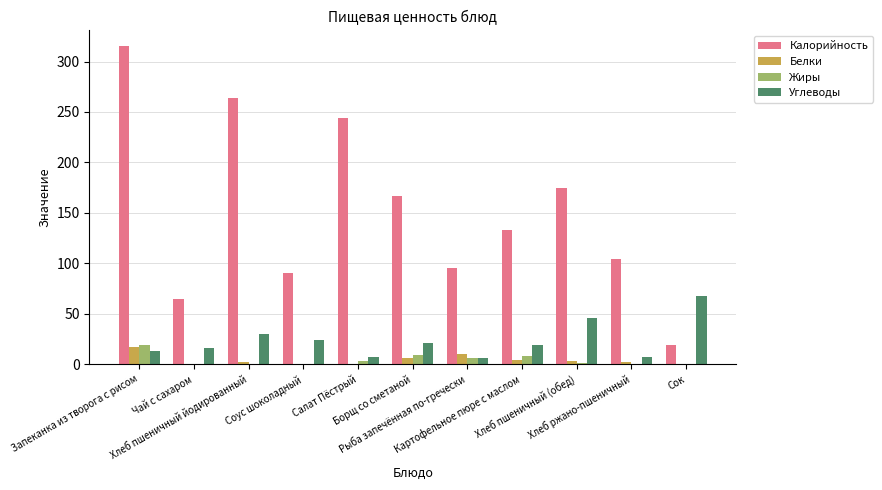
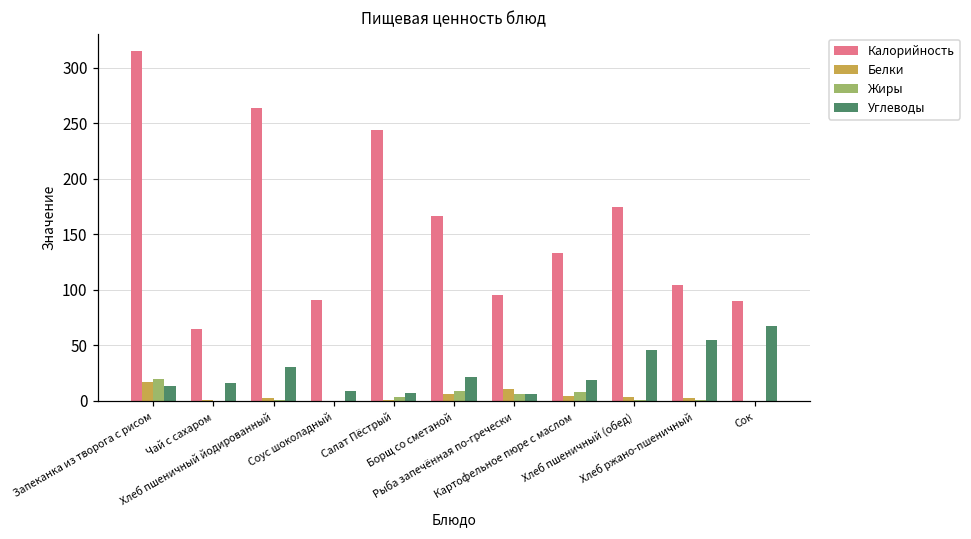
Углеводы, Соус шоколадный: 24 -> 9
Углеводы, Хлеб ржано-пшеничный: 7 -> 54
Калорийность, Сок: 19 -> 90
